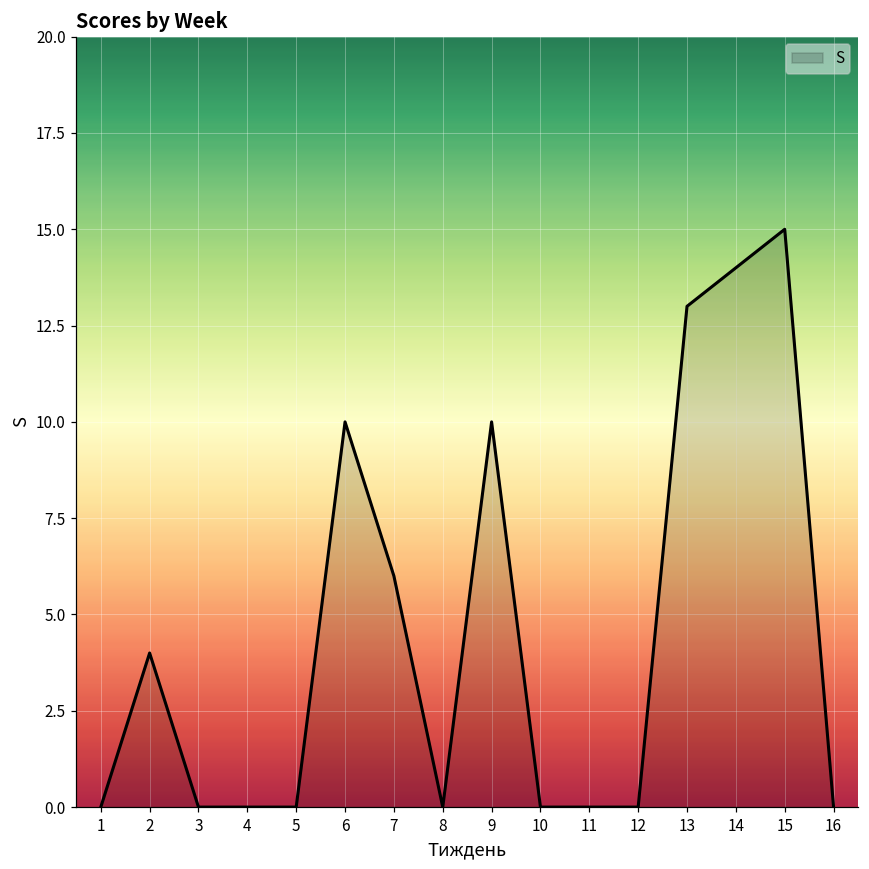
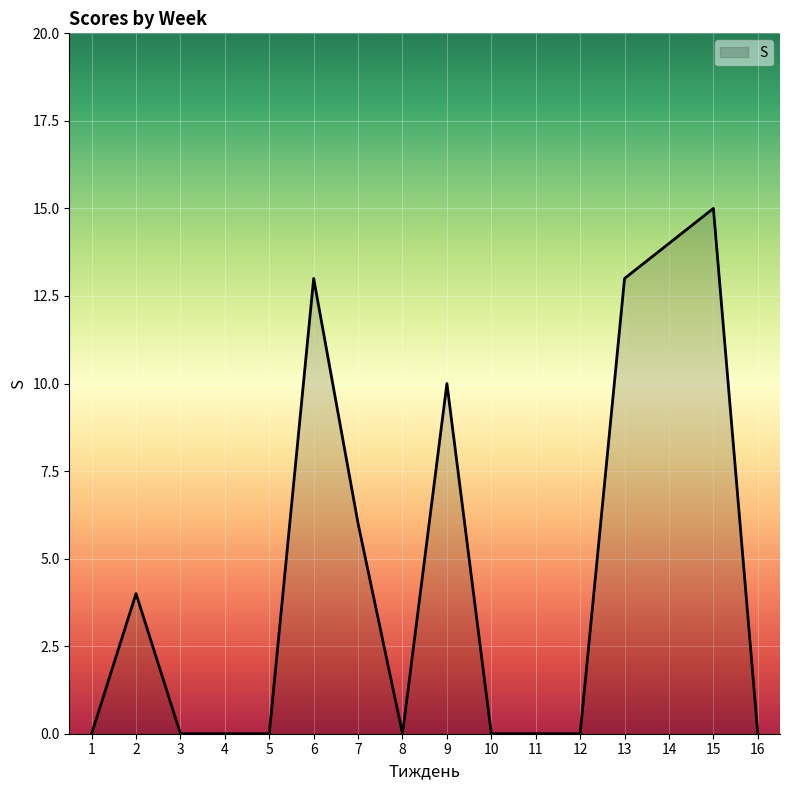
6: 10 -> 13
